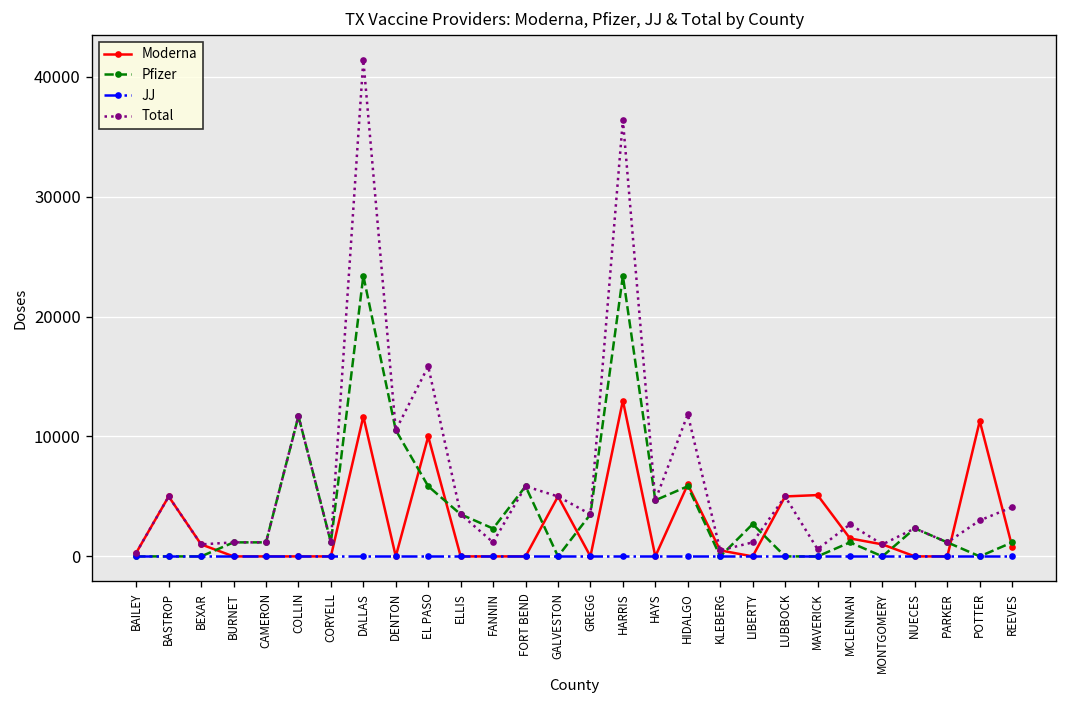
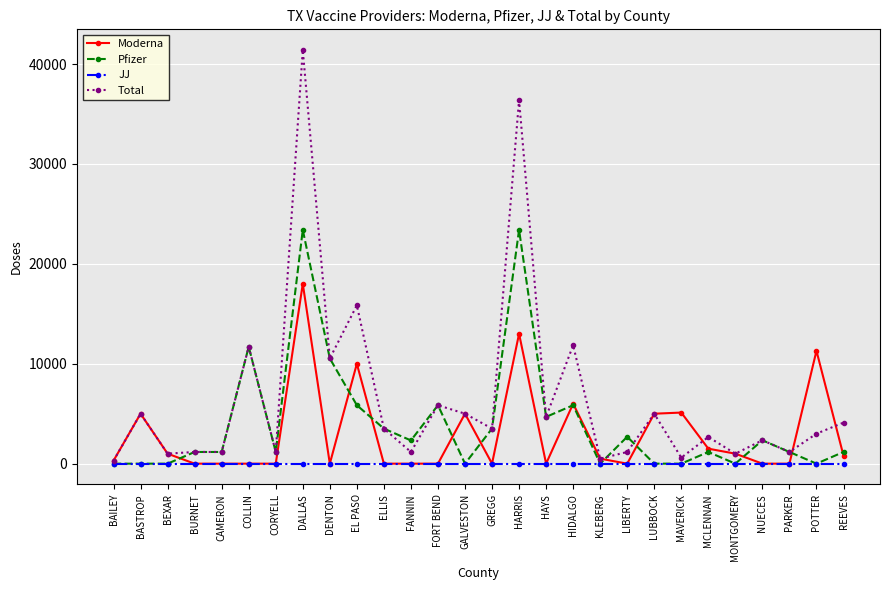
Moderna, DALLAS: 12000 -> 18000
